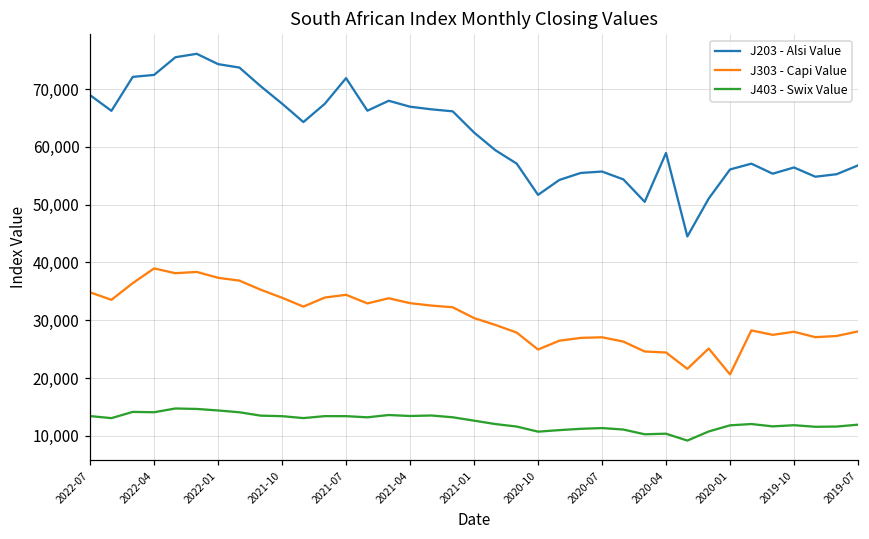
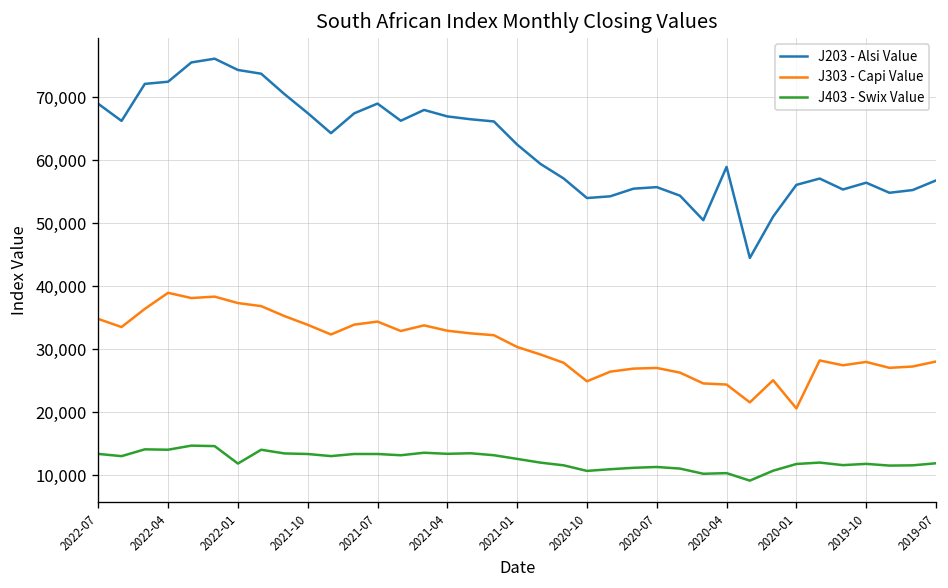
J403 - Swix Value, 2022-01: 14,000 -> 12,000
J203 - Alsi Value, 2021-07: 72,000 -> 69,000
J203 - Alsi Value, 2020-10: 52,000 -> 54,000
